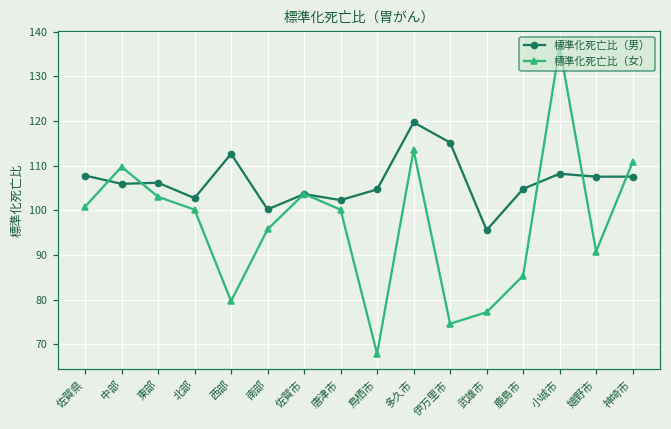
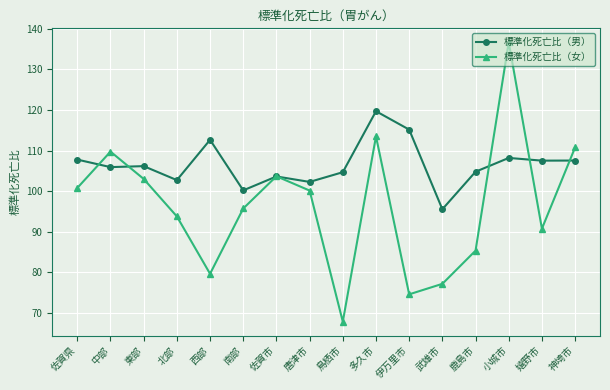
標準化死亡比（女）, 北部: 100 -> 94
